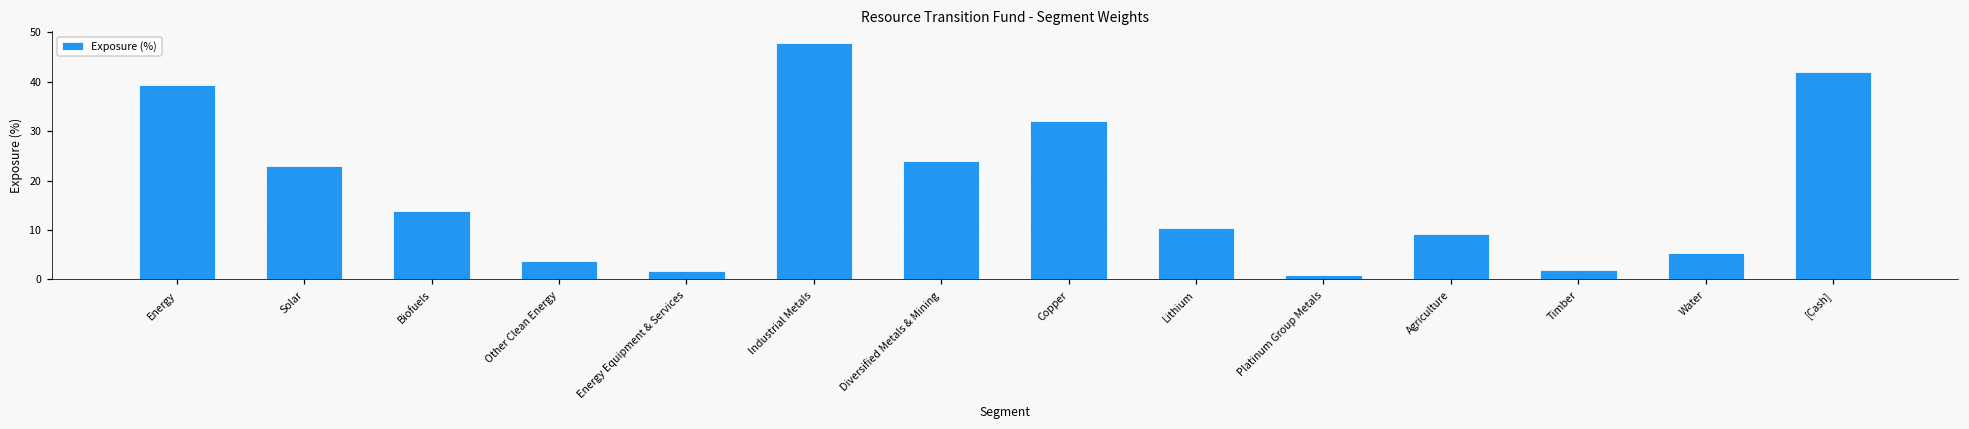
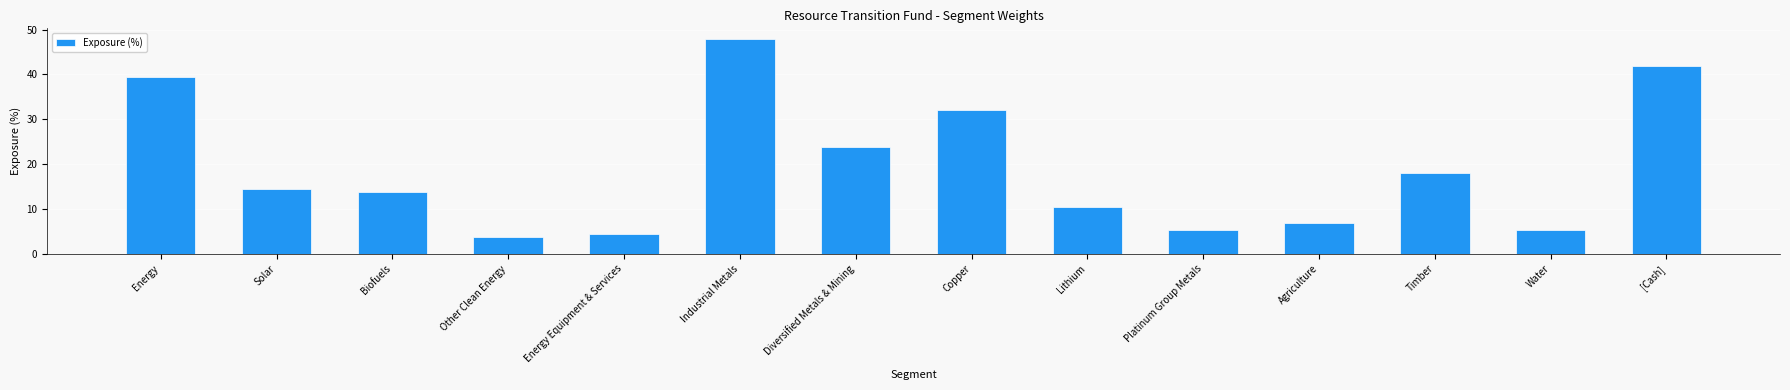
Solar: 23 -> 15
Energy Equipment & Services: 2 -> 4
Platinum Group Metals: 1 -> 5
Agriculture: 9 -> 7
Timber: 2 -> 18
